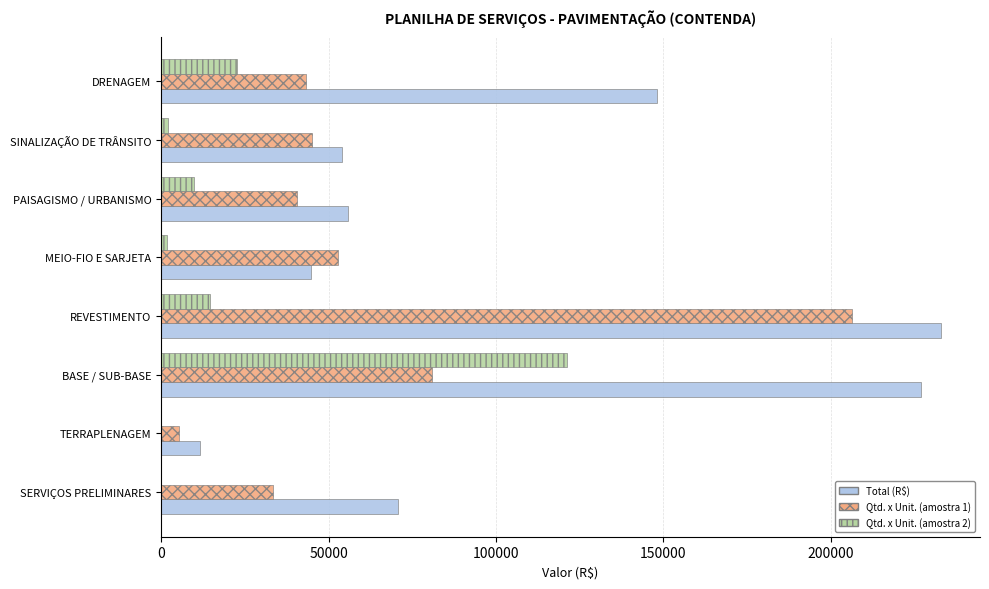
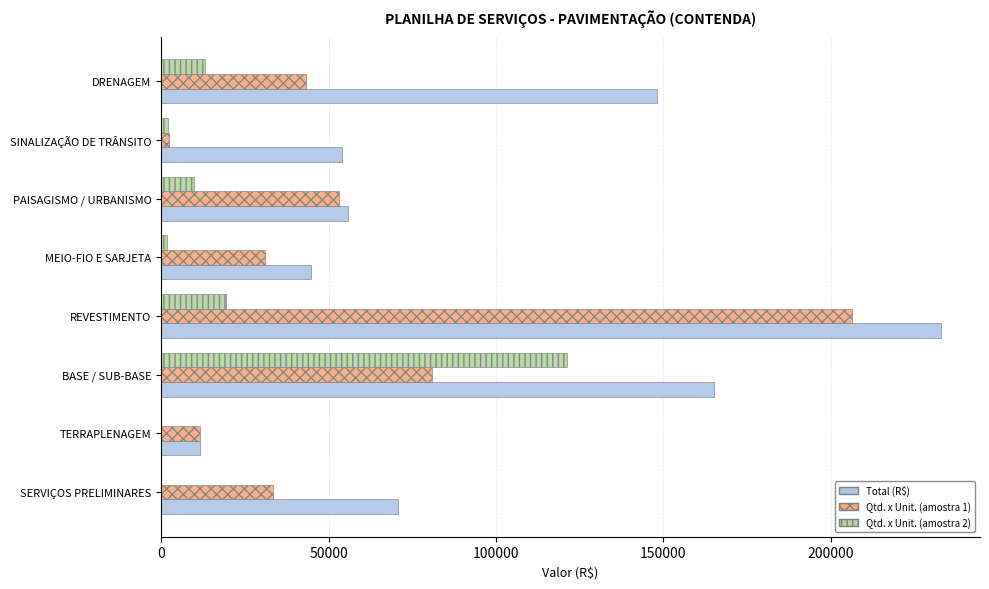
Qtd. x Unit. (amostra 2), DRENAGEM: 23000 -> 13000
Qtd. x Unit. (amostra 1), SINALIZAÇÃO DE TRÂNSITO: 45000 -> 2000
Qtd. x Unit. (amostra 1), PAISAGISMO / URBANISMO: 41000 -> 53000
Qtd. x Unit. (amostra 1), MEIO-FIO E SARJETA: 53000 -> 31000
Qtd. x Unit. (amostra 2), REVESTIMENTO: 14000 -> 19000
Total (R$), BASE / SUB-BASE: 227000 -> 165000
Qtd. x Unit. (amostra 1), TERRAPLENAGEM: 5000 -> 12000
